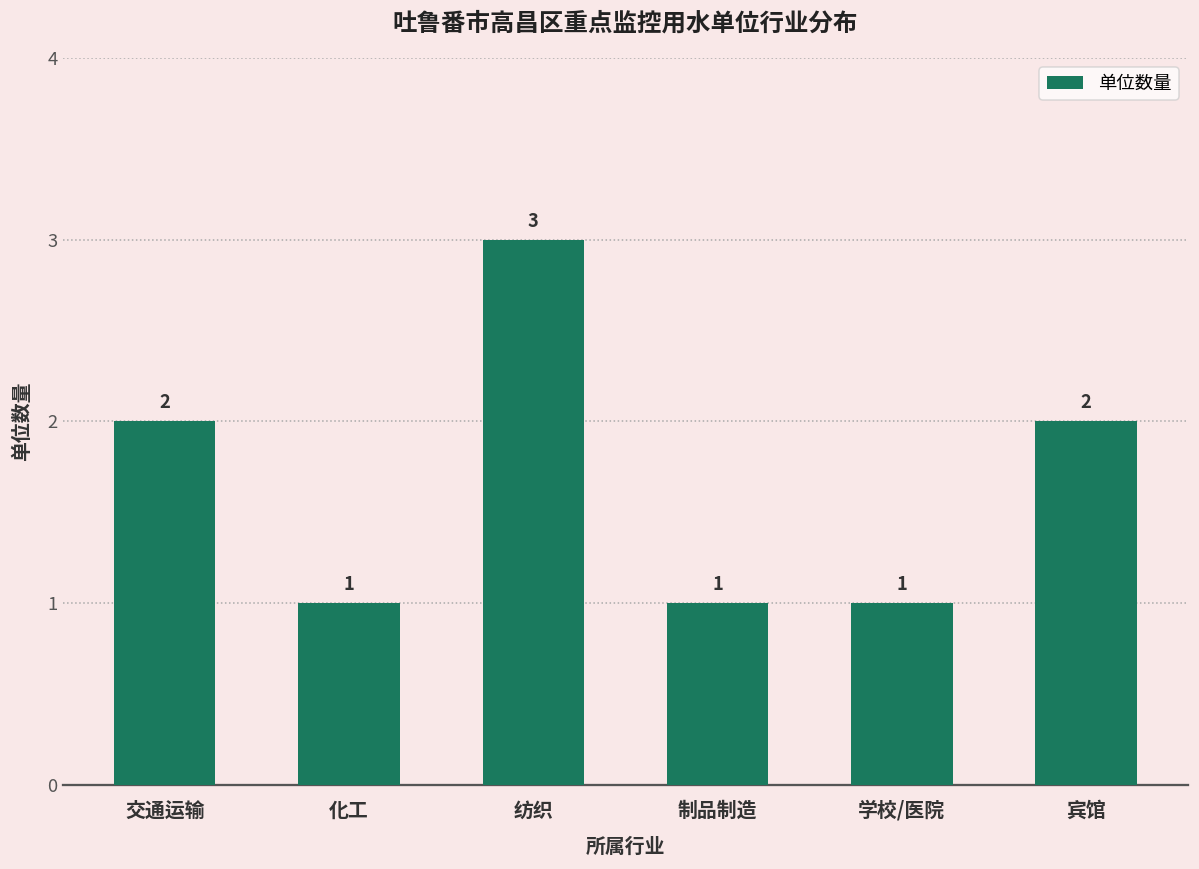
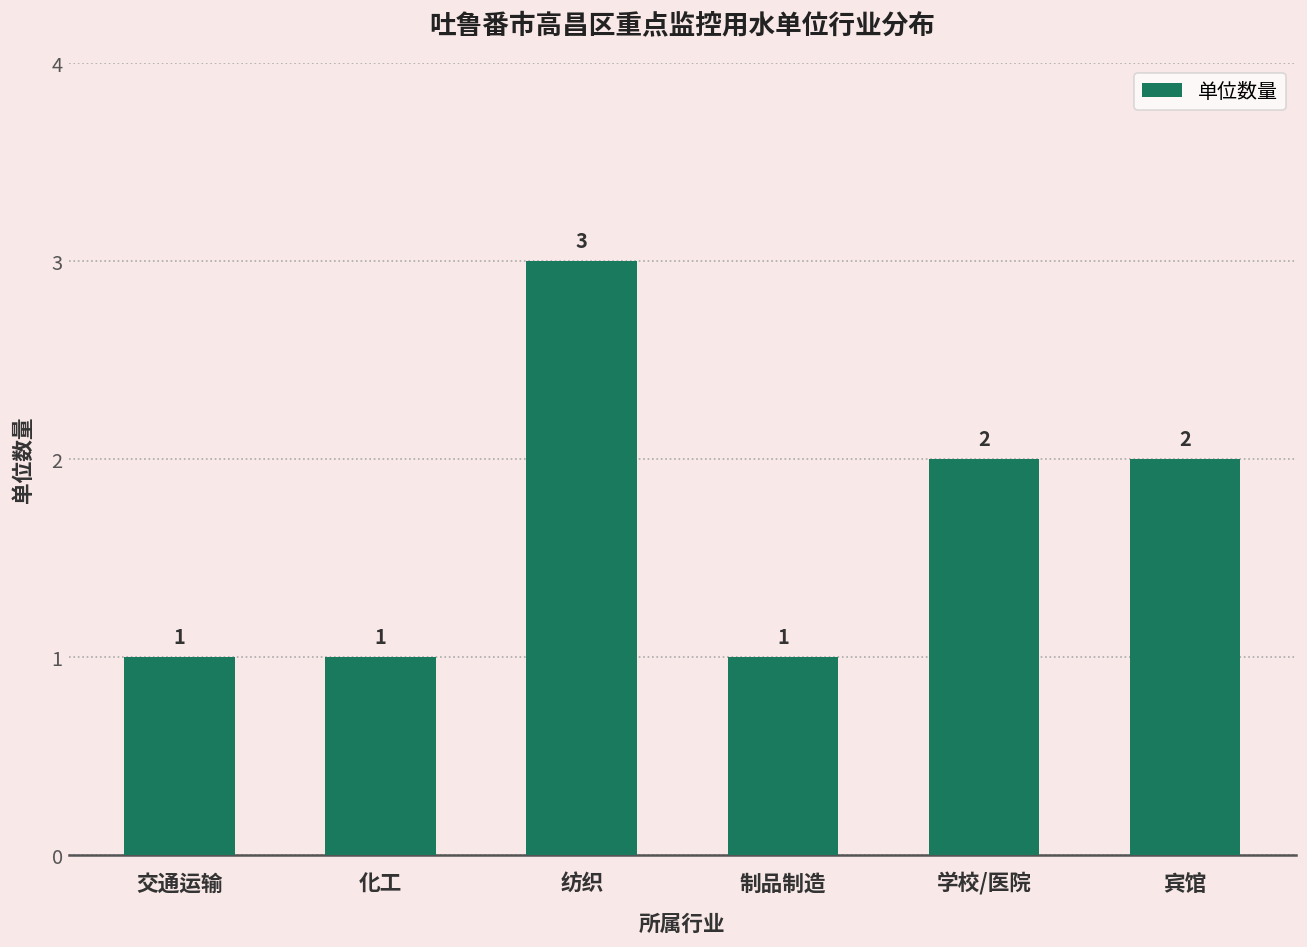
交通运输: 2 -> 1
学校/医院: 1 -> 2
